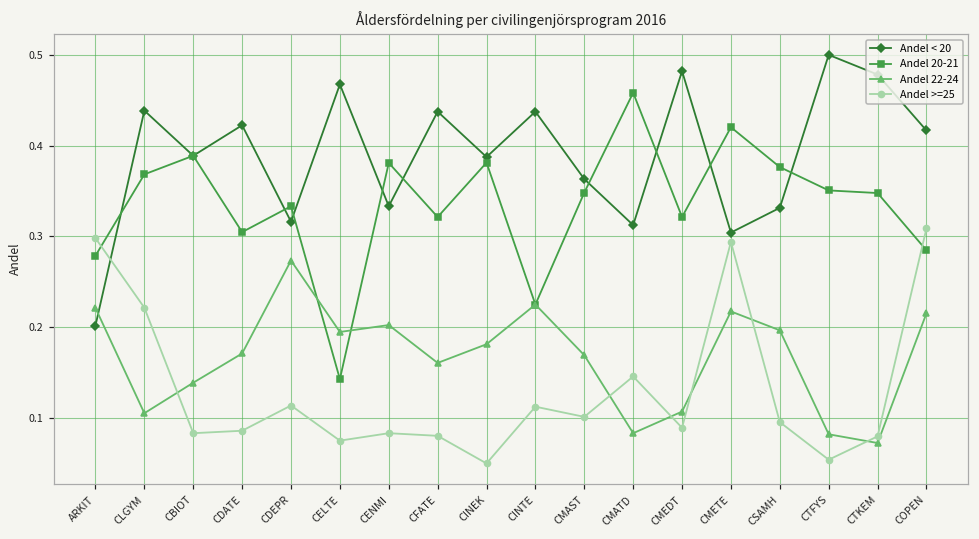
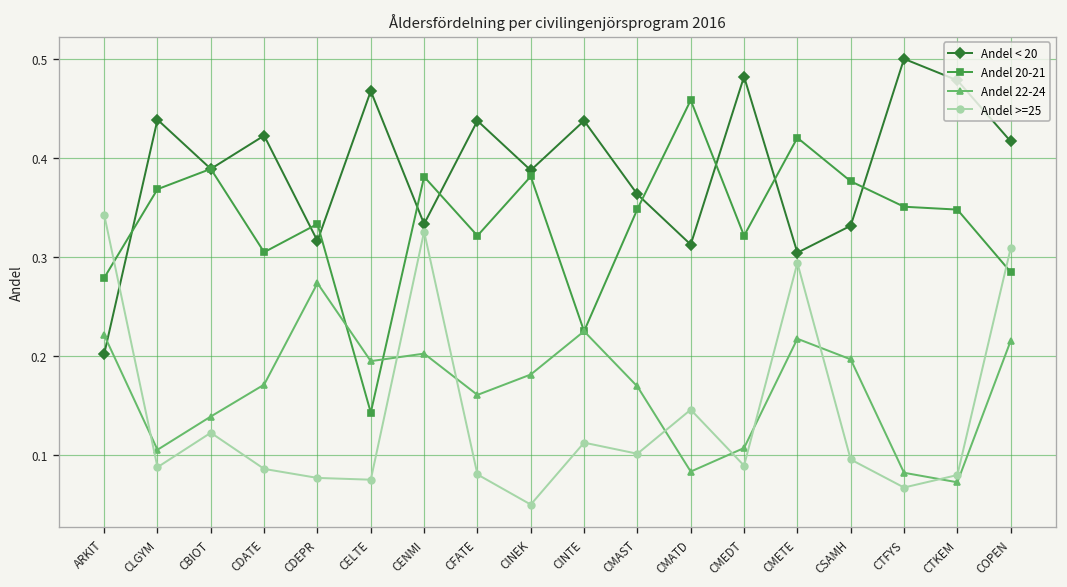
Andel >=25, ARKIT: 0.30 -> 0.34
Andel >=25, CLGYM: 0.22 -> 0.09
Andel >=25, CBIOT: 0.08 -> 0.12
Andel >=25, CDEPR: 0.11 -> 0.08
Andel >=25, CENMI: 0.08 -> 0.33
Andel >=25, CTFYS: 0.05 -> 0.07
